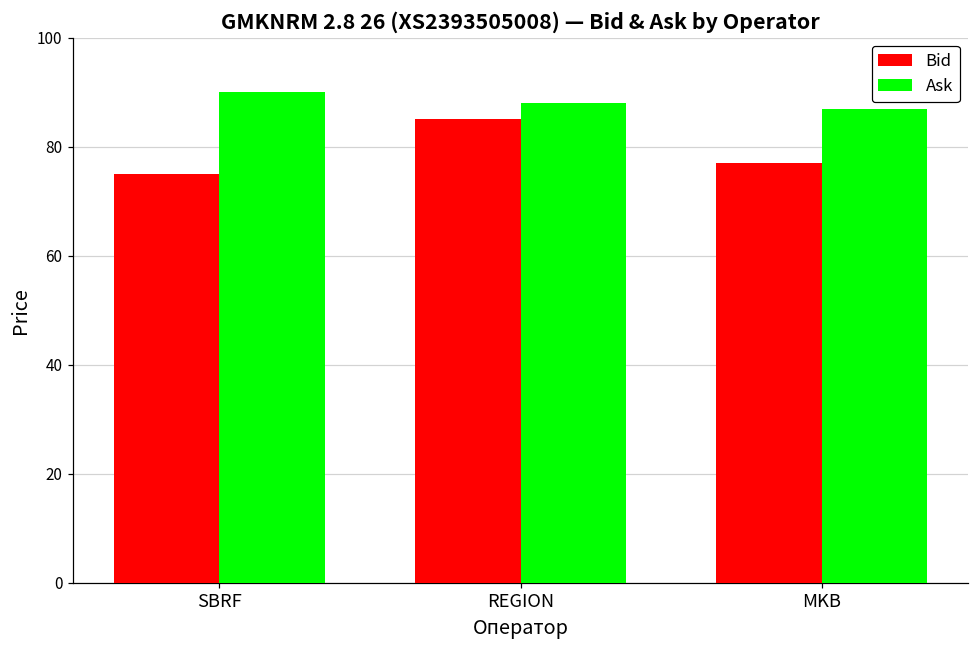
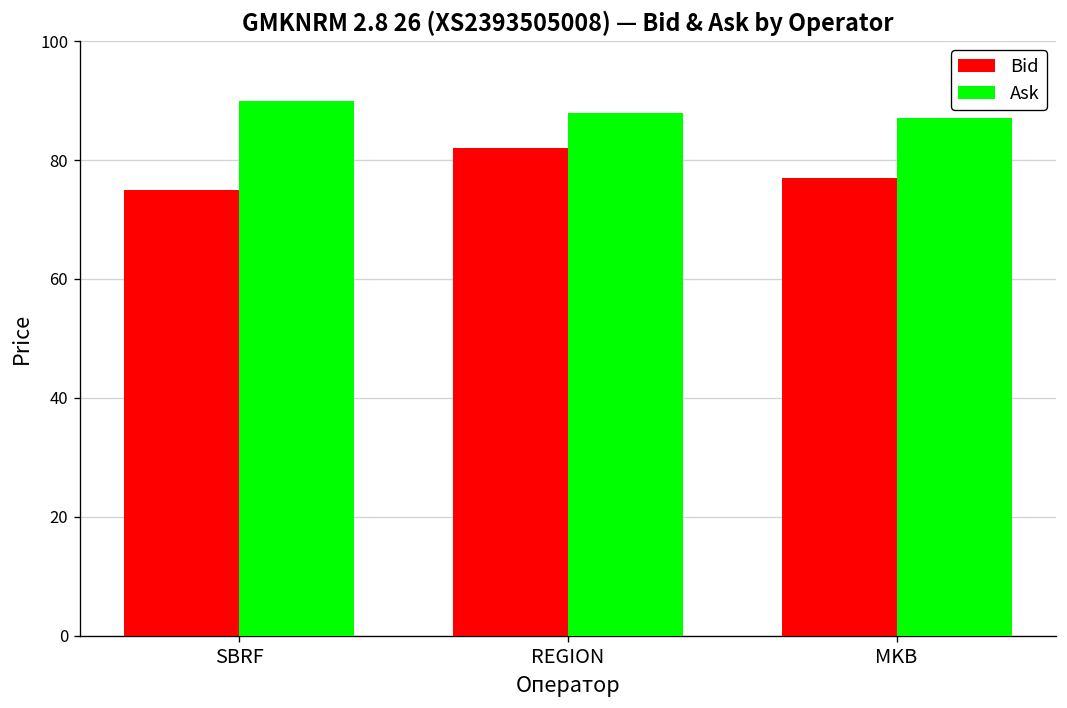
Bid, REGION: 85 -> 82
